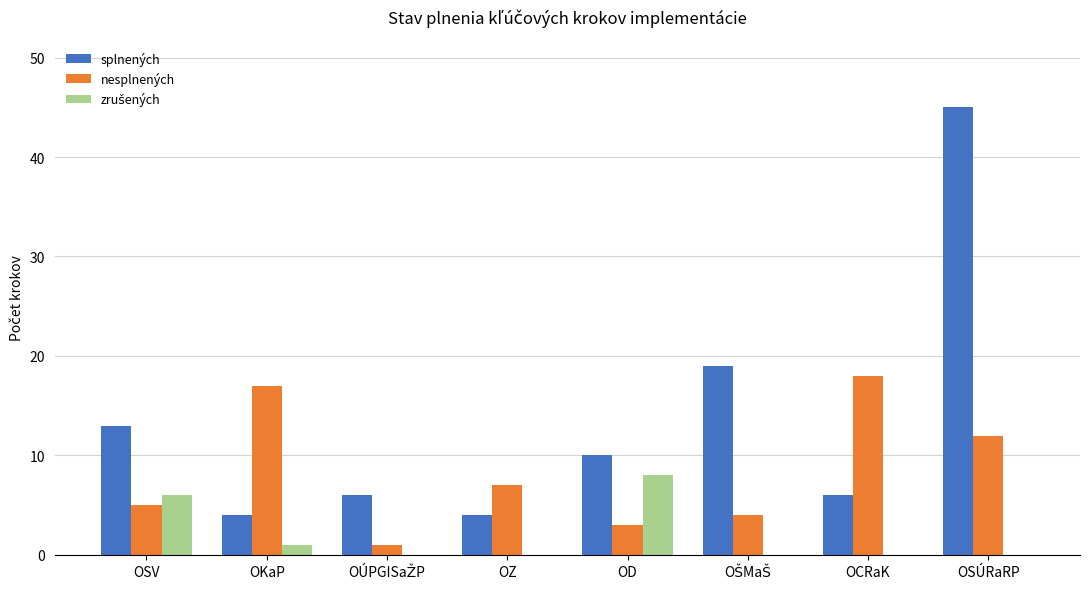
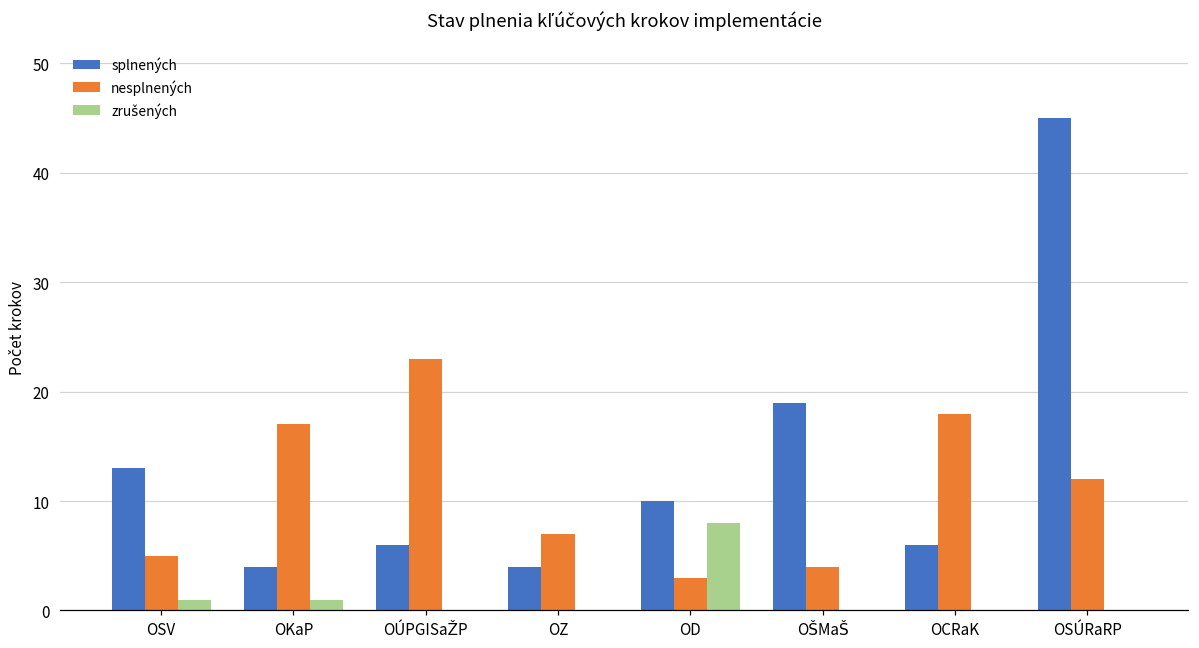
zrušených, OSV: 6 -> 1
nesplnených, OÚPGISaŽP: 1 -> 23
